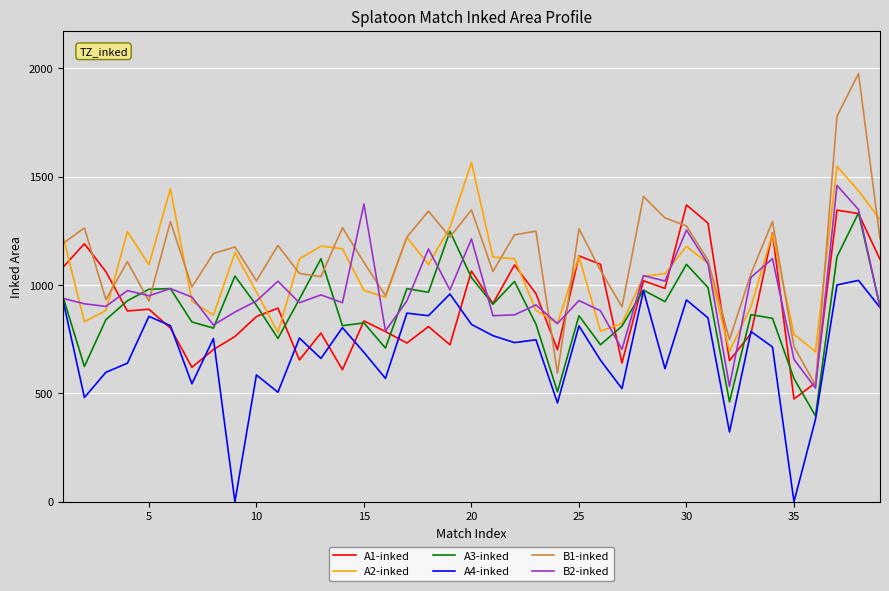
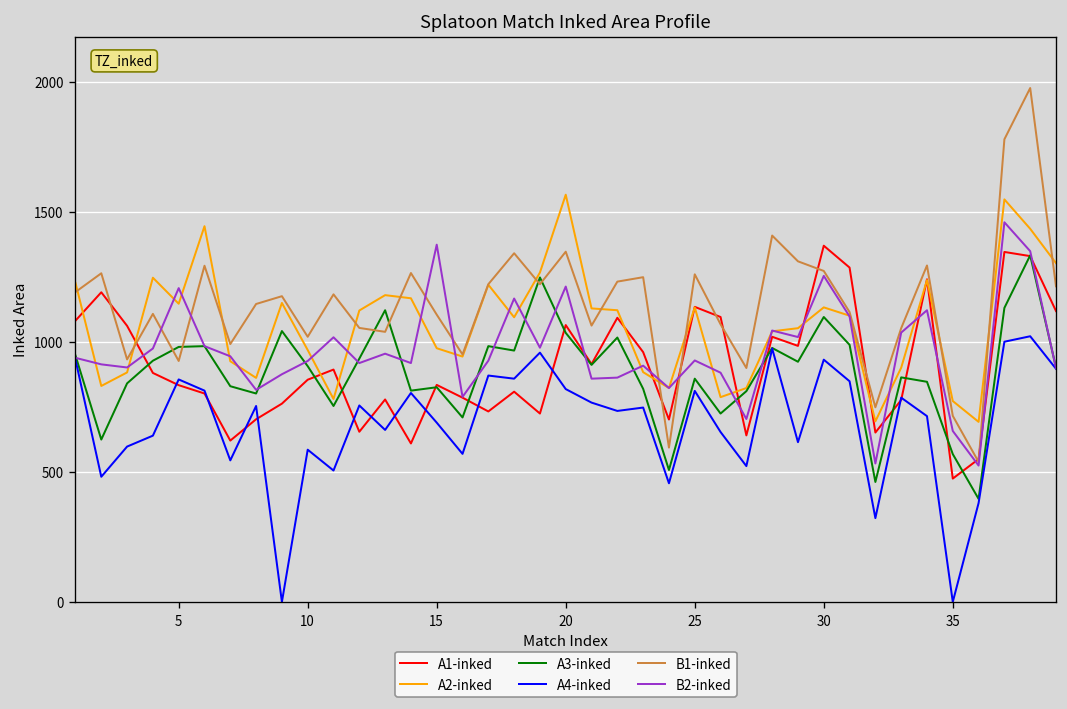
A1-inked, 5: 890 -> 830
A2-inked, 5: 1090 -> 1150
B2-inked, 5: 950 -> 1210
A2-inked, 30: 1180 -> 1130
